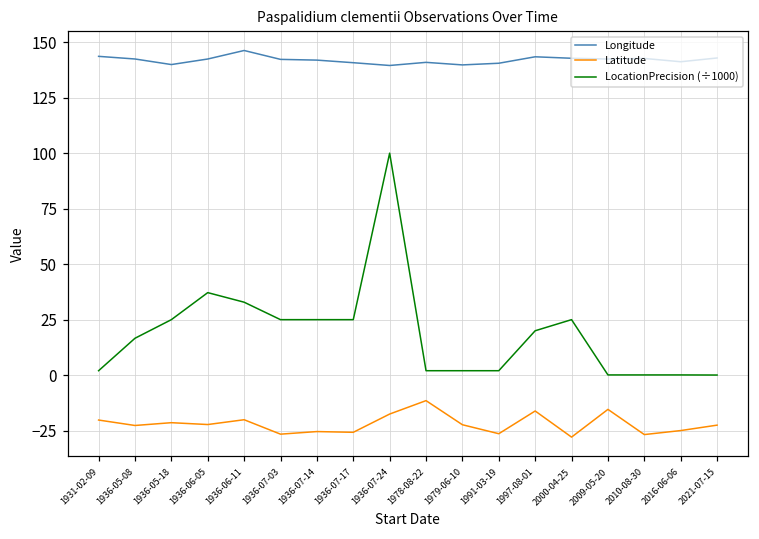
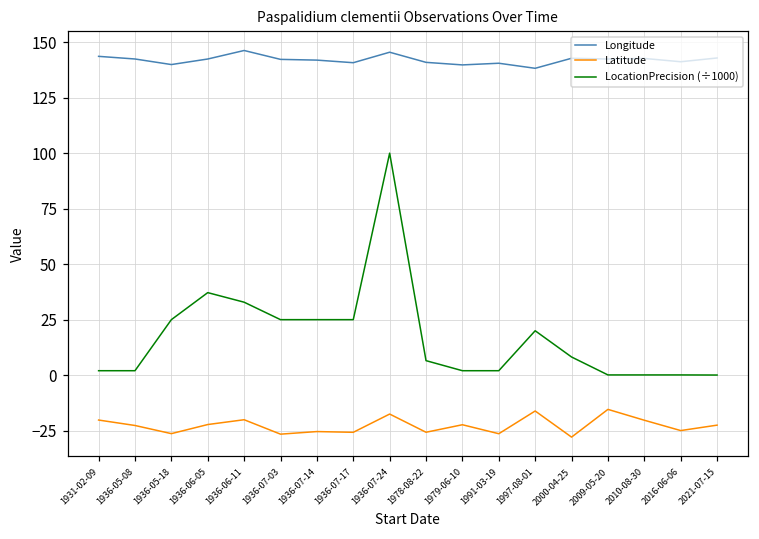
LocationPrecision (÷1000), 1936-05-08: 17 -> 2
Latitude, 1936-05-18: -21 -> -26
Longitude, 1936-07-24: 140 -> 145
Latitude, 1978-08-22: -11 -> -26
LocationPrecision (÷1000), 1978-08-22: 2 -> 7
Longitude, 1997-08-01: 143 -> 138
LocationPrecision (÷1000), 2000-04-25: 25 -> 8
Latitude, 2010-08-30: -27 -> -20
